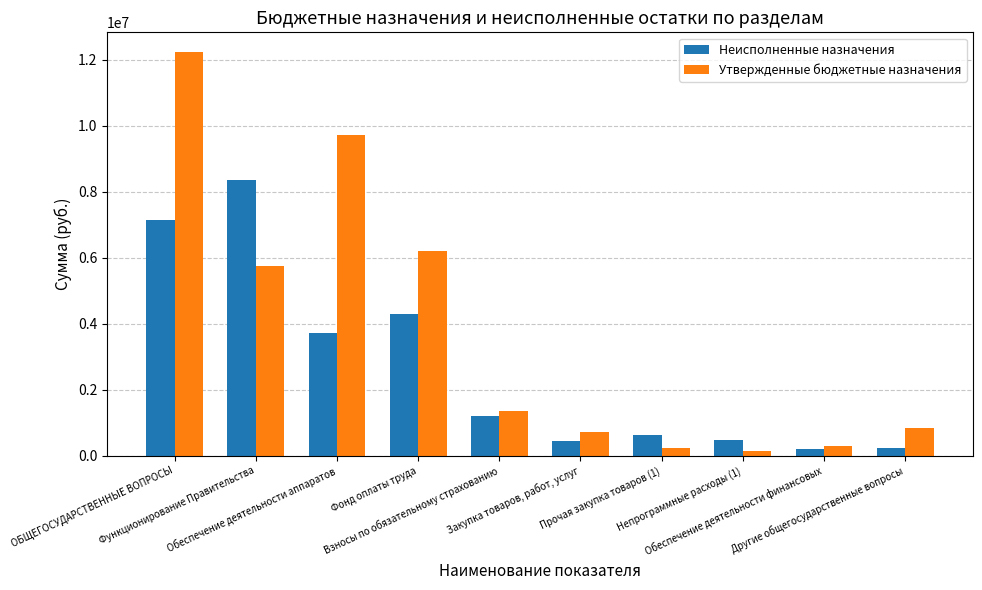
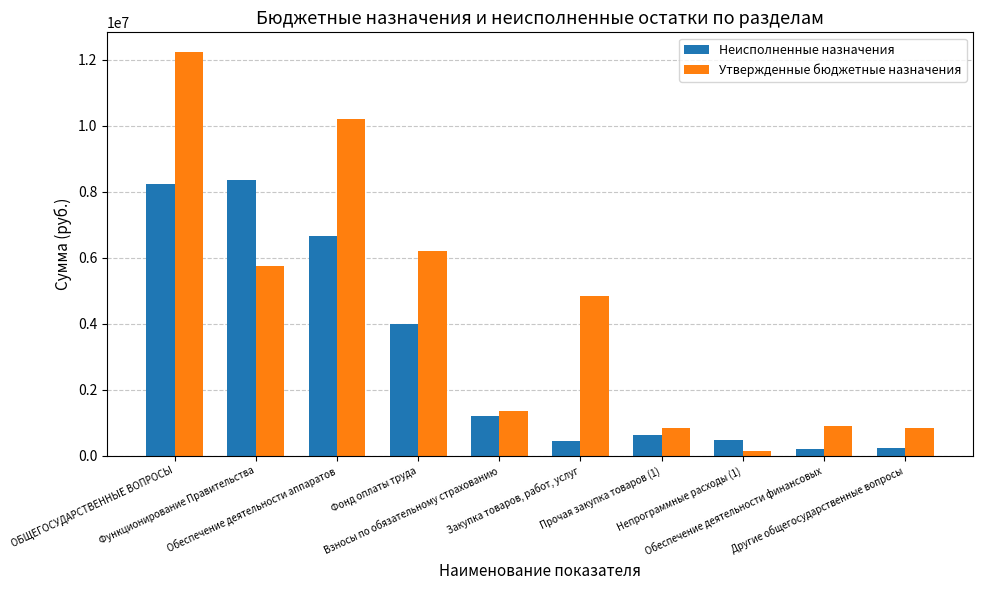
Неисполненные назначения, ОБЩЕГОСУДАРСТВЕННЫЕ ВОПРОСЫ: 7200000 -> 8200000
Неисполненные назначения, Обеспечение деятельности аппаратов: 3700000 -> 6700000
Утвержденные бюджетные назначения, Обеспечение деятельности аппаратов: 9700000 -> 10200000
Неисполненные назначения, Фонд оплаты труда: 4300000 -> 4000000
Утвержденные бюджетные назначения, Закупка товаров, работ, услуг: 700000 -> 4800000
Утвержденные бюджетные назначения, Прочая закупка товаров (1): 200000 -> 800000
Утвержденные бюджетные назначения, Обеспечение деятельности финансовых: 300000 -> 900000
